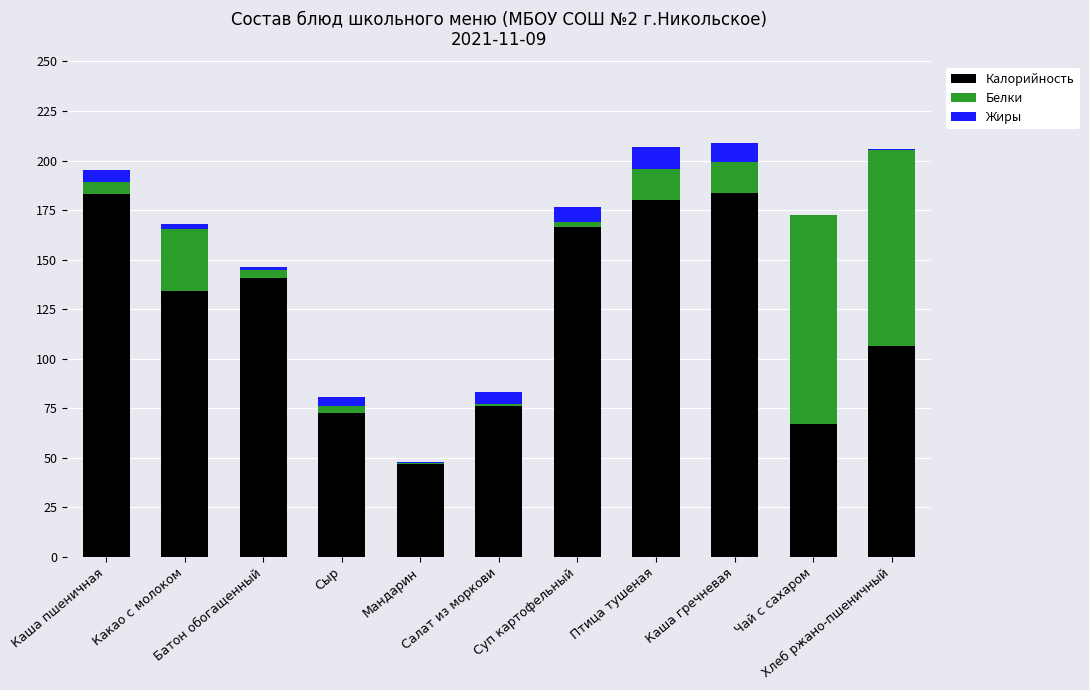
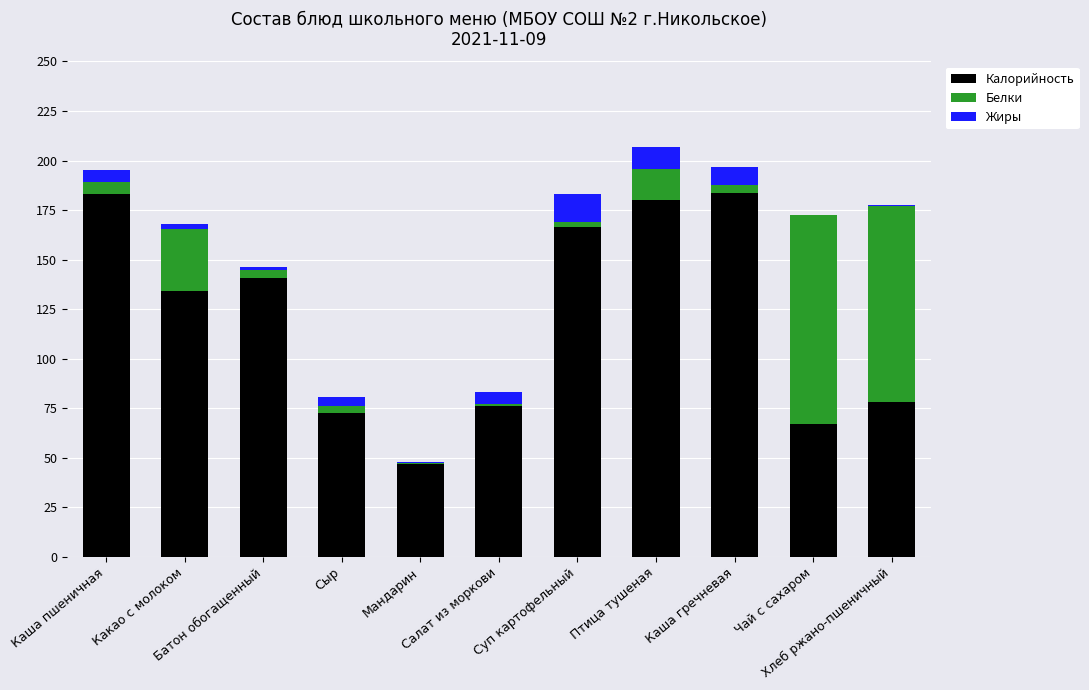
Жиры, Суп картофельный: 8 -> 14
Белки, Каша гречневая: 16 -> 4
Калорийность, Хлеб ржано-пшеничный: 106 -> 78
